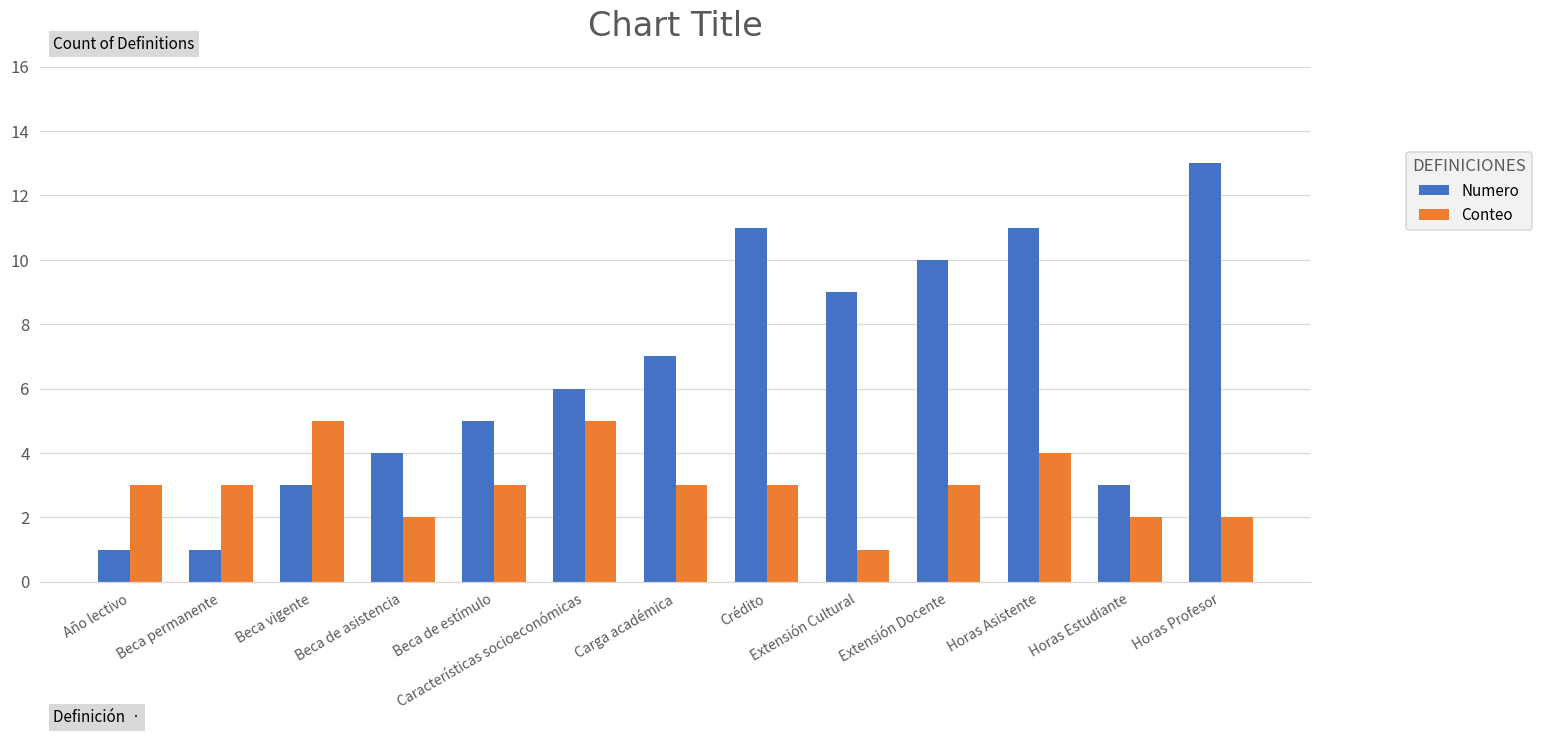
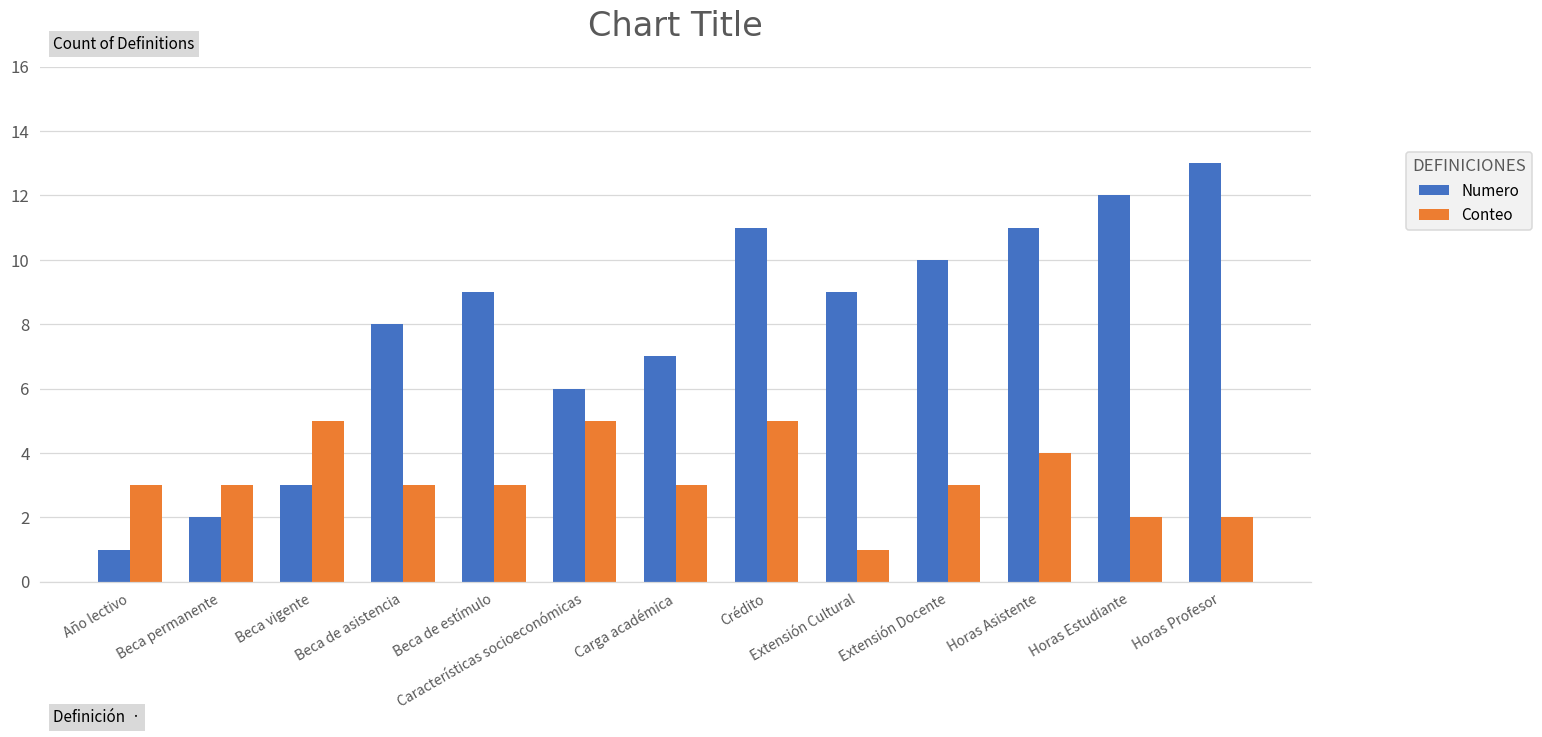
Numero, Beca permanente: 1 -> 2
Numero, Beca de asistencia: 4 -> 8
Conteo, Beca de asistencia: 2 -> 3
Numero, Beca de estímulo: 5 -> 9
Conteo, Crédito: 3 -> 5
Numero, Horas Estudiante: 3 -> 12
